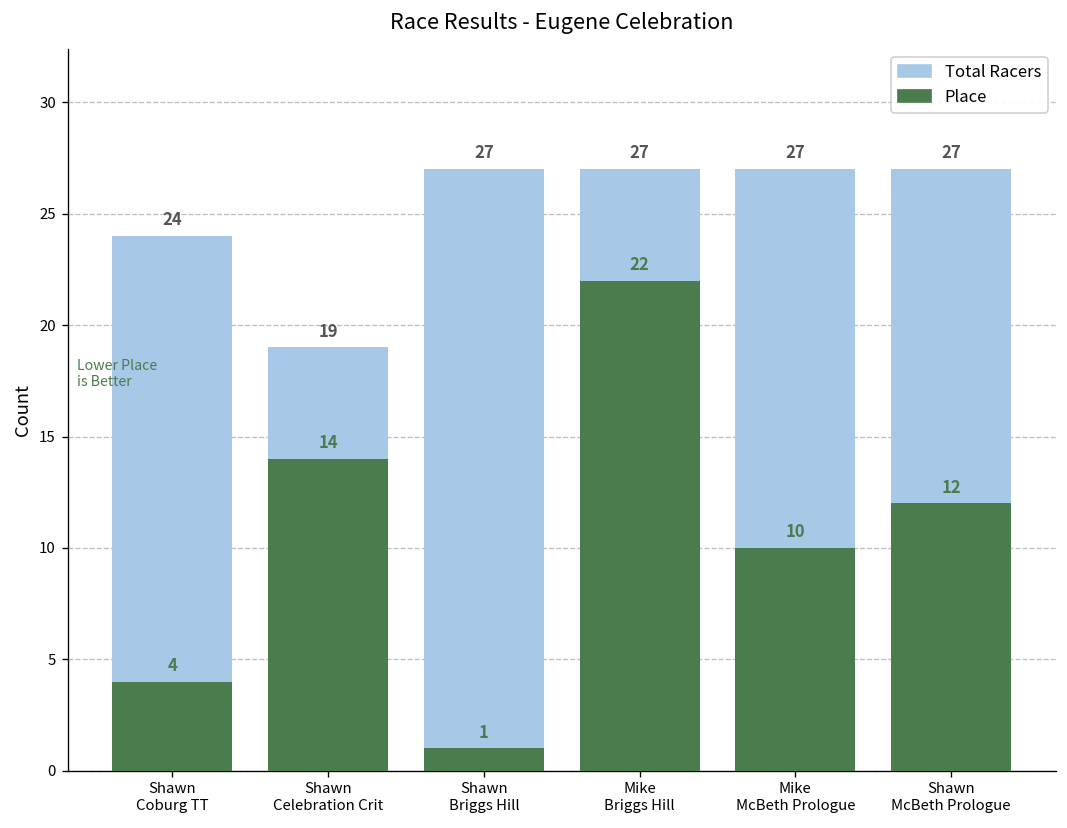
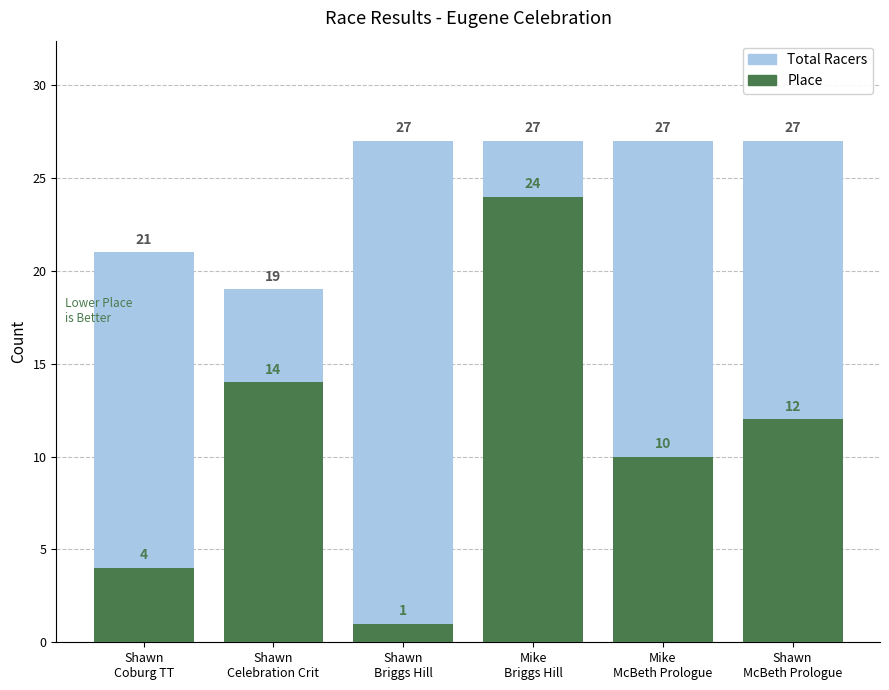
Total Racers, Shawn Coburg TT: 24 -> 21
Place, Mike Briggs Hill: 22 -> 24
